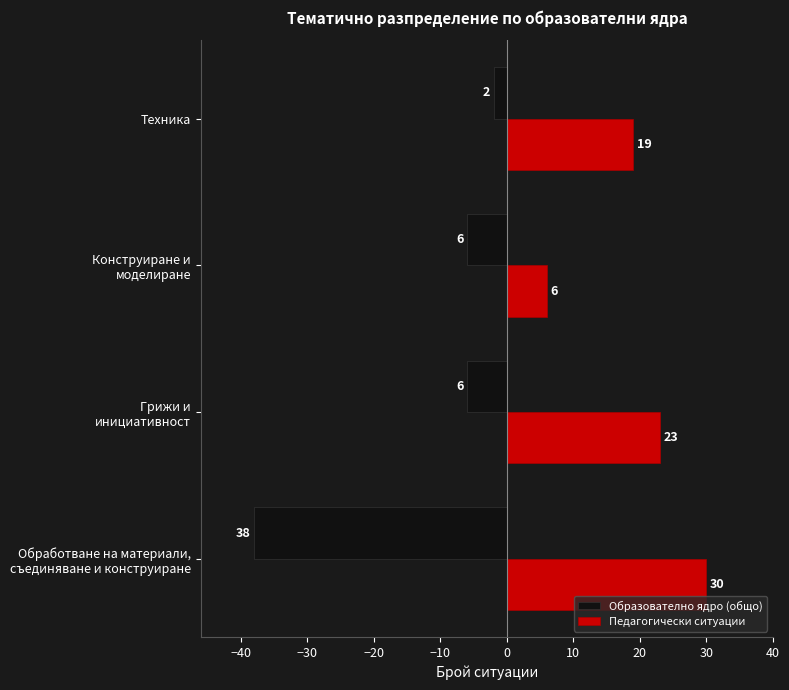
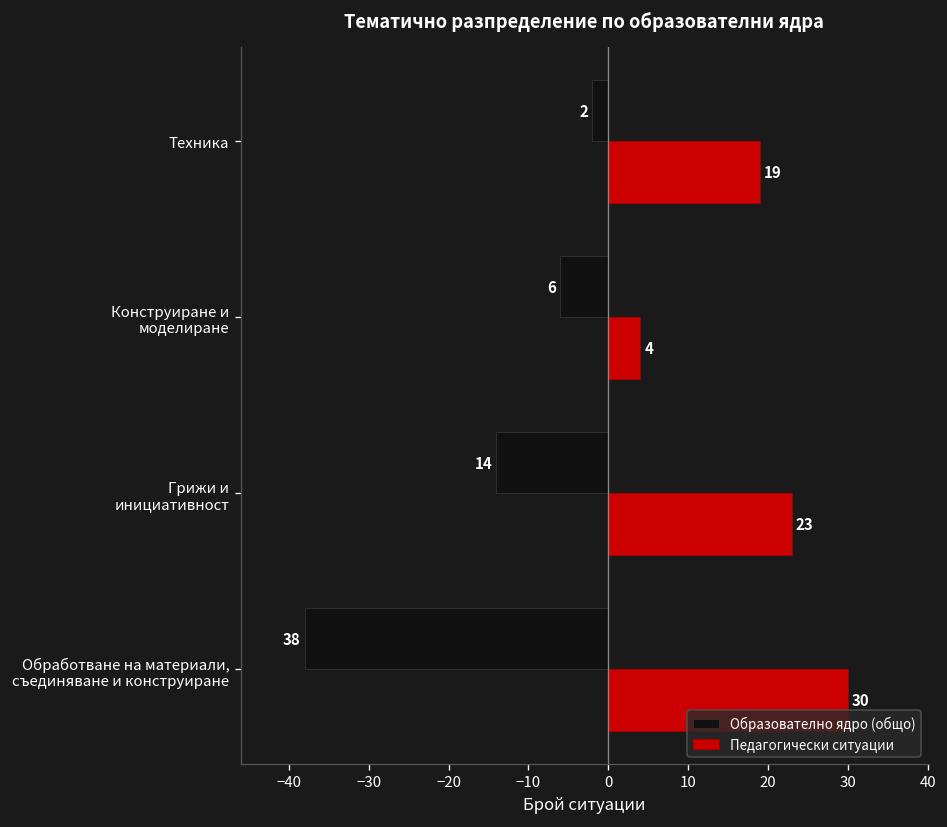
Педагогически ситуации, Конструиране и моделиране: 6 -> 4
Образователно ядро (общо), Грижи и инициативност: 6 -> 14
